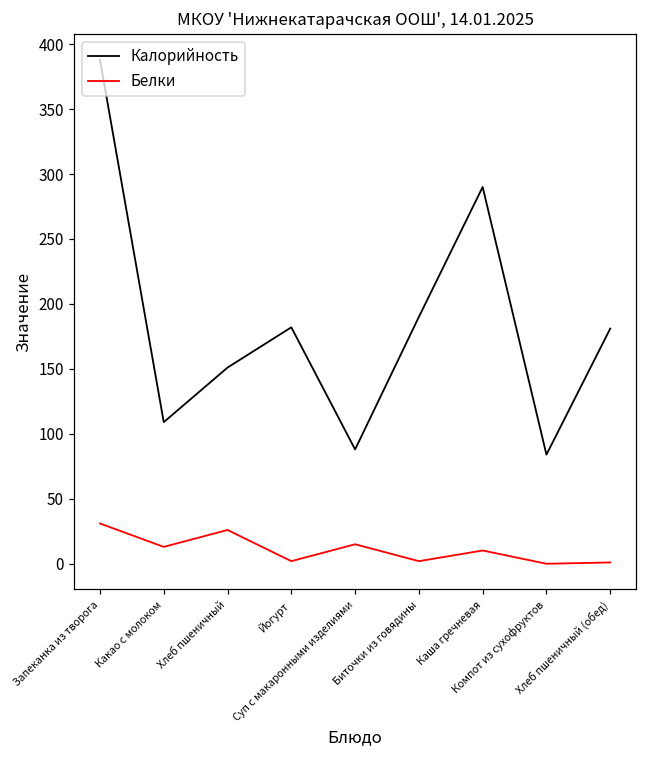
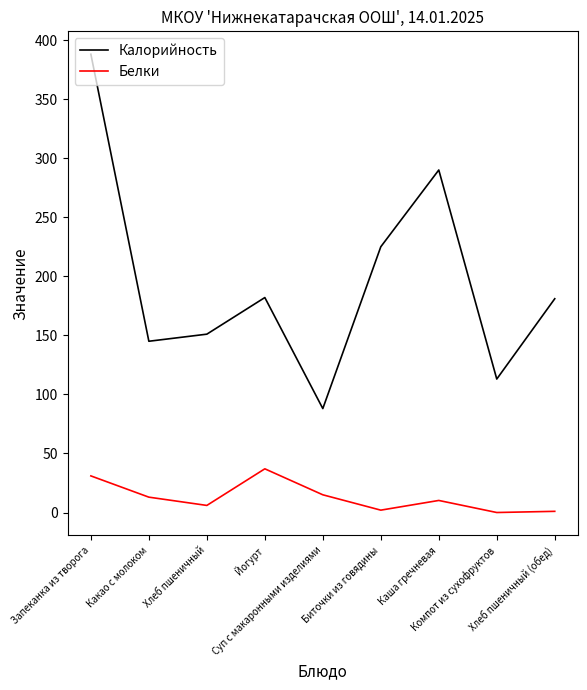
Калорийность, Какао с молоком: 109 -> 145
Белки, Хлеб пшеничный: 26 -> 6
Белки, Йогурт: 2 -> 37
Калорийность, Биточки из говядины: 190 -> 225
Калорийность, Компот из сухофруктов: 84 -> 113
